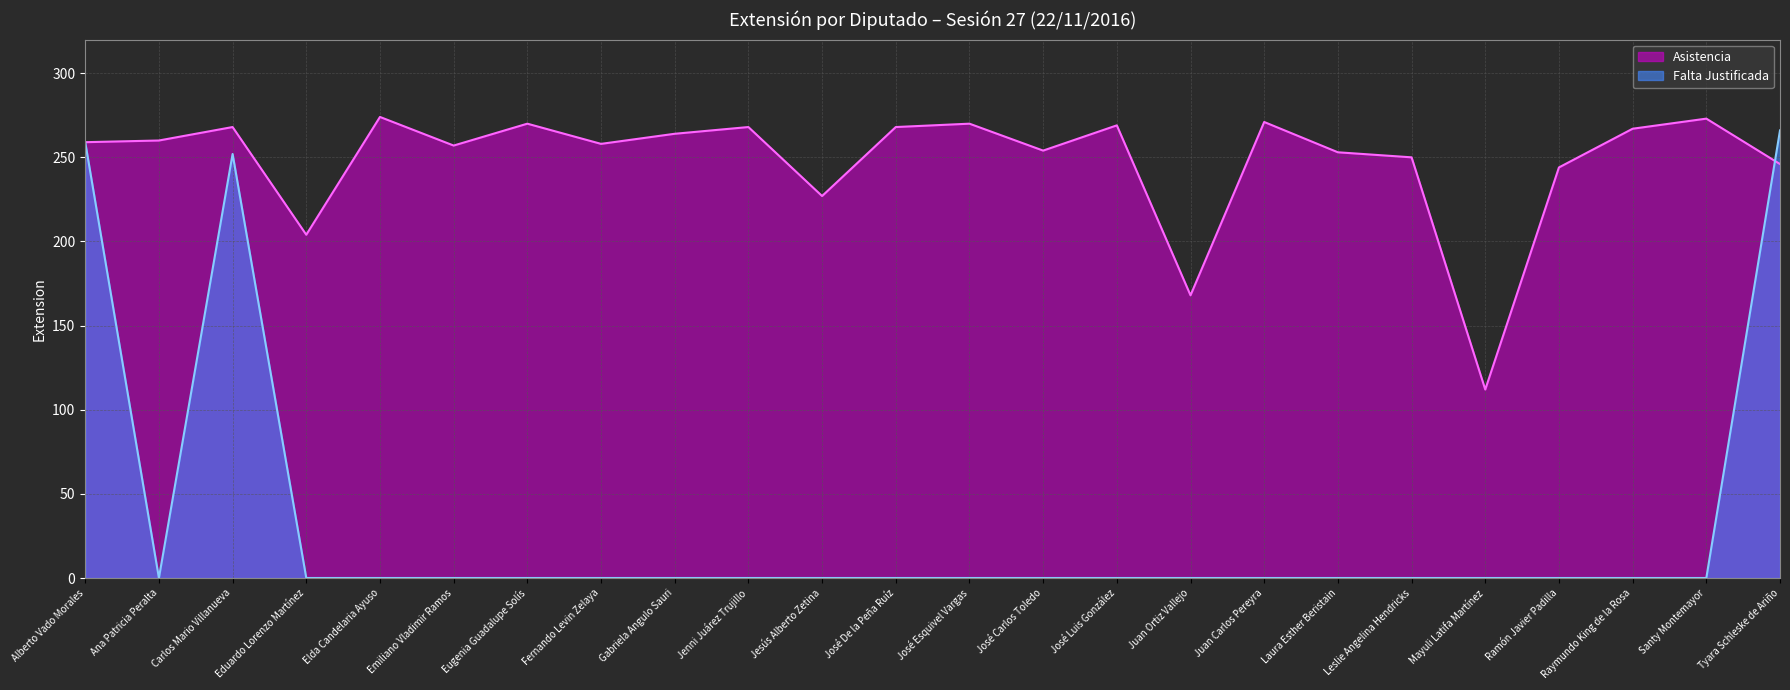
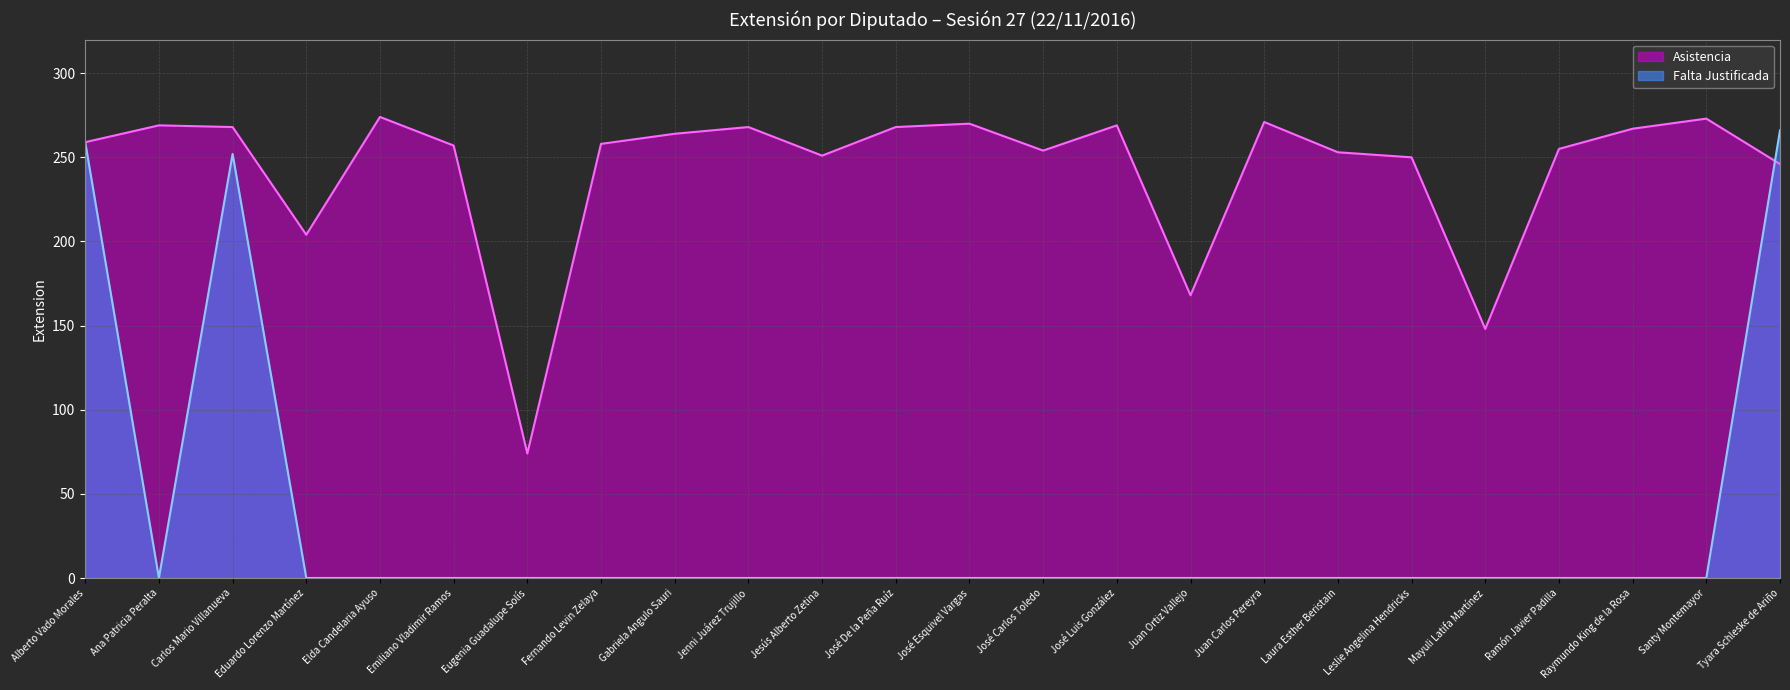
Asistencia, Ana Patricia Peralta: 260 -> 269
Asistencia, Eugenia Guadalupe Solís: 270 -> 74
Asistencia, Jesús Alberto Zetina: 227 -> 251
Asistencia, Mayuli Latifa Martínez: 112 -> 148
Asistencia, Ramón Javier Padilla: 244 -> 255
